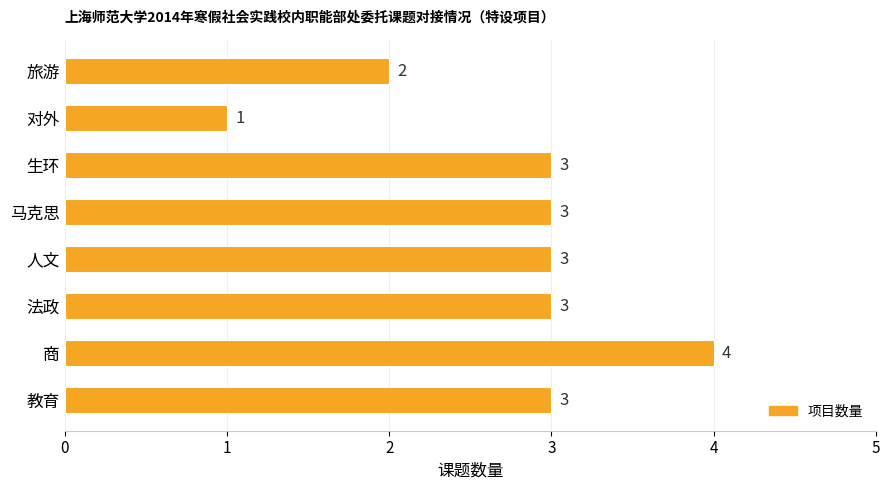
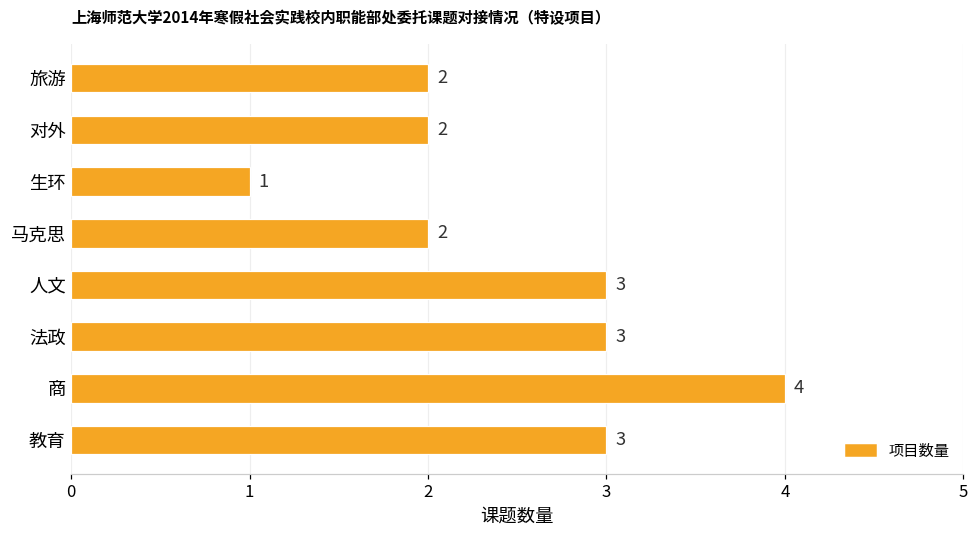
对外: 1 -> 2
生环: 3 -> 1
马克思: 3 -> 2
